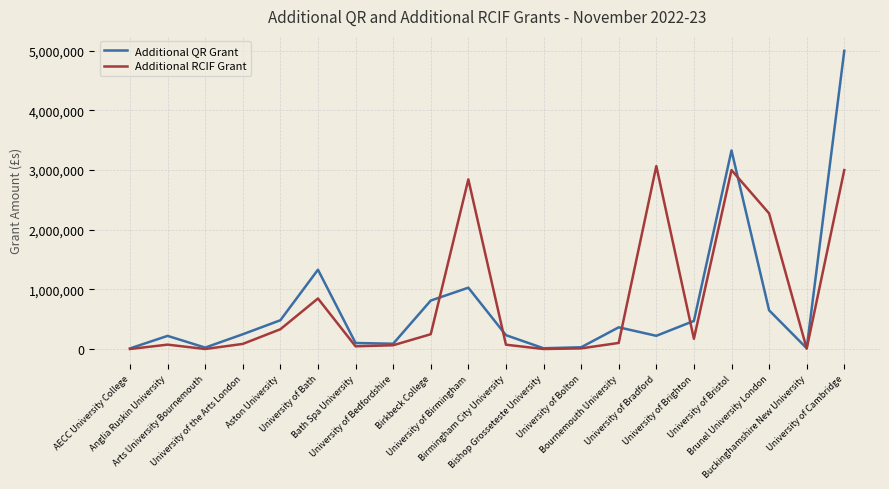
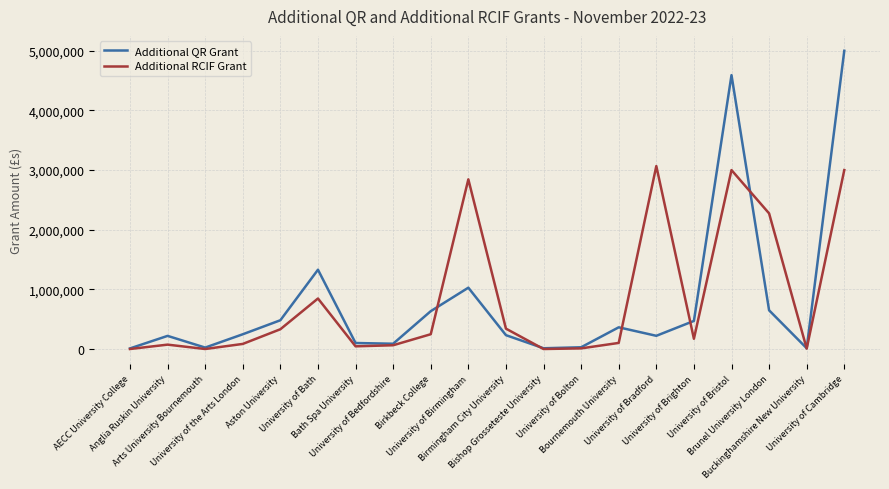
Additional QR Grant, Birkbeck College: 800,000 -> 600,000
Additional RCIF Grant, Birmingham City University: 100,000 -> 300,000
Additional QR Grant, University of Bristol: 3,300,000 -> 4,600,000
